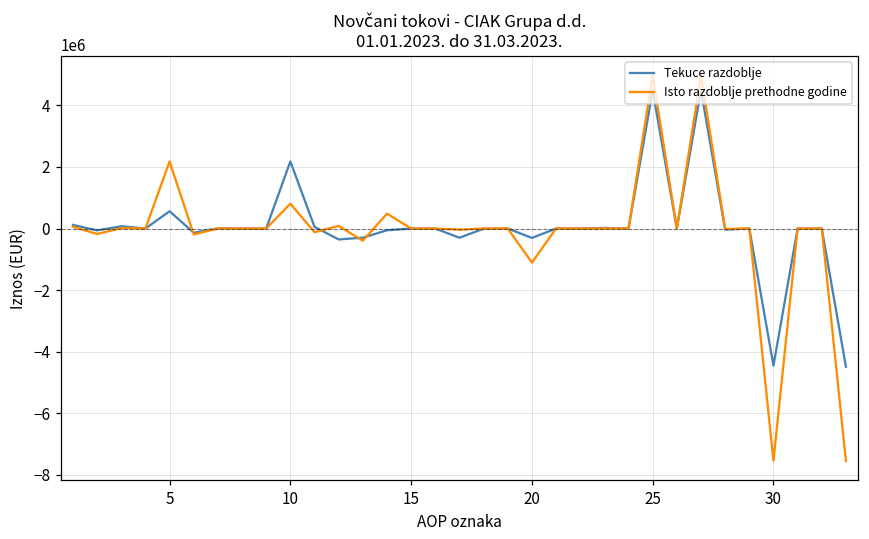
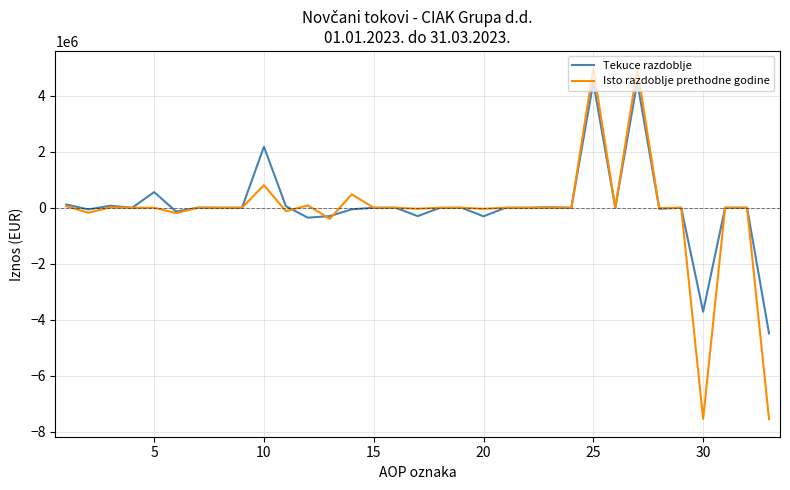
Isto razdoblje prethodne godine, 5: 2200000 -> 0
Isto razdoblje prethodne godine, 20: -1100000 -> 0
Tekuce razdoblje, 30: -4500000 -> -3700000
